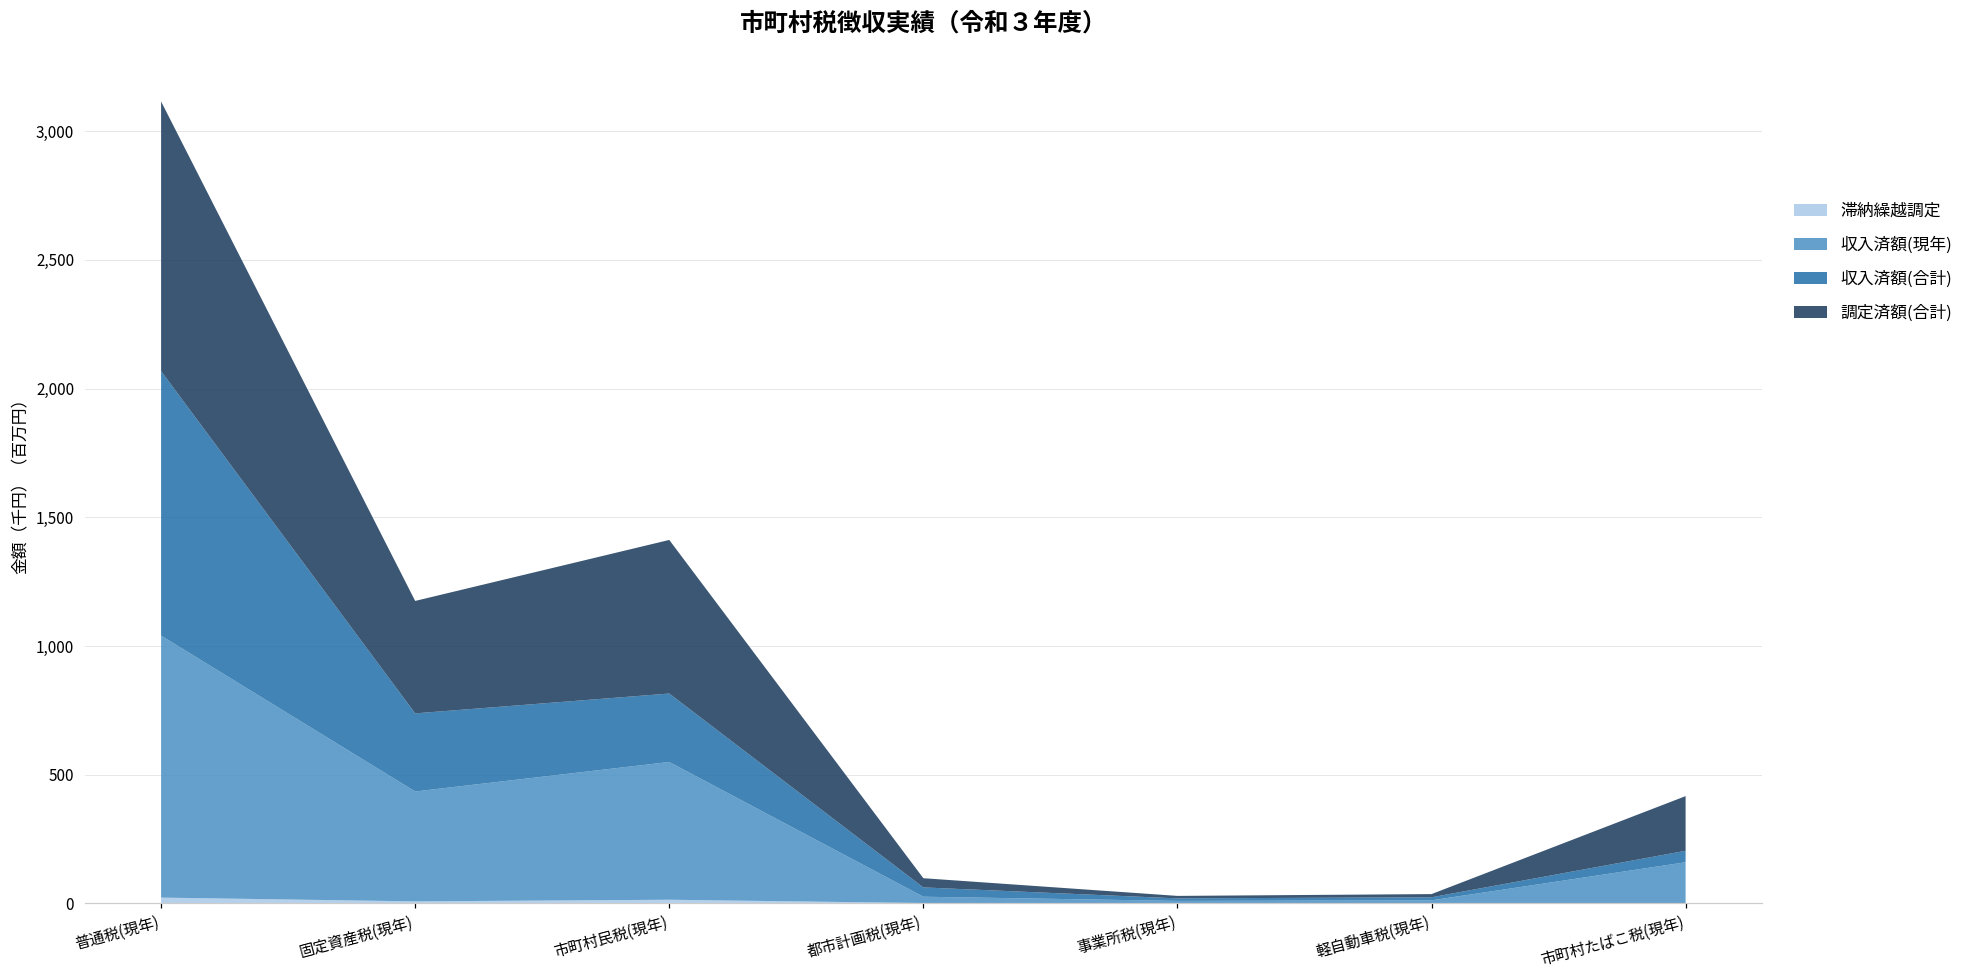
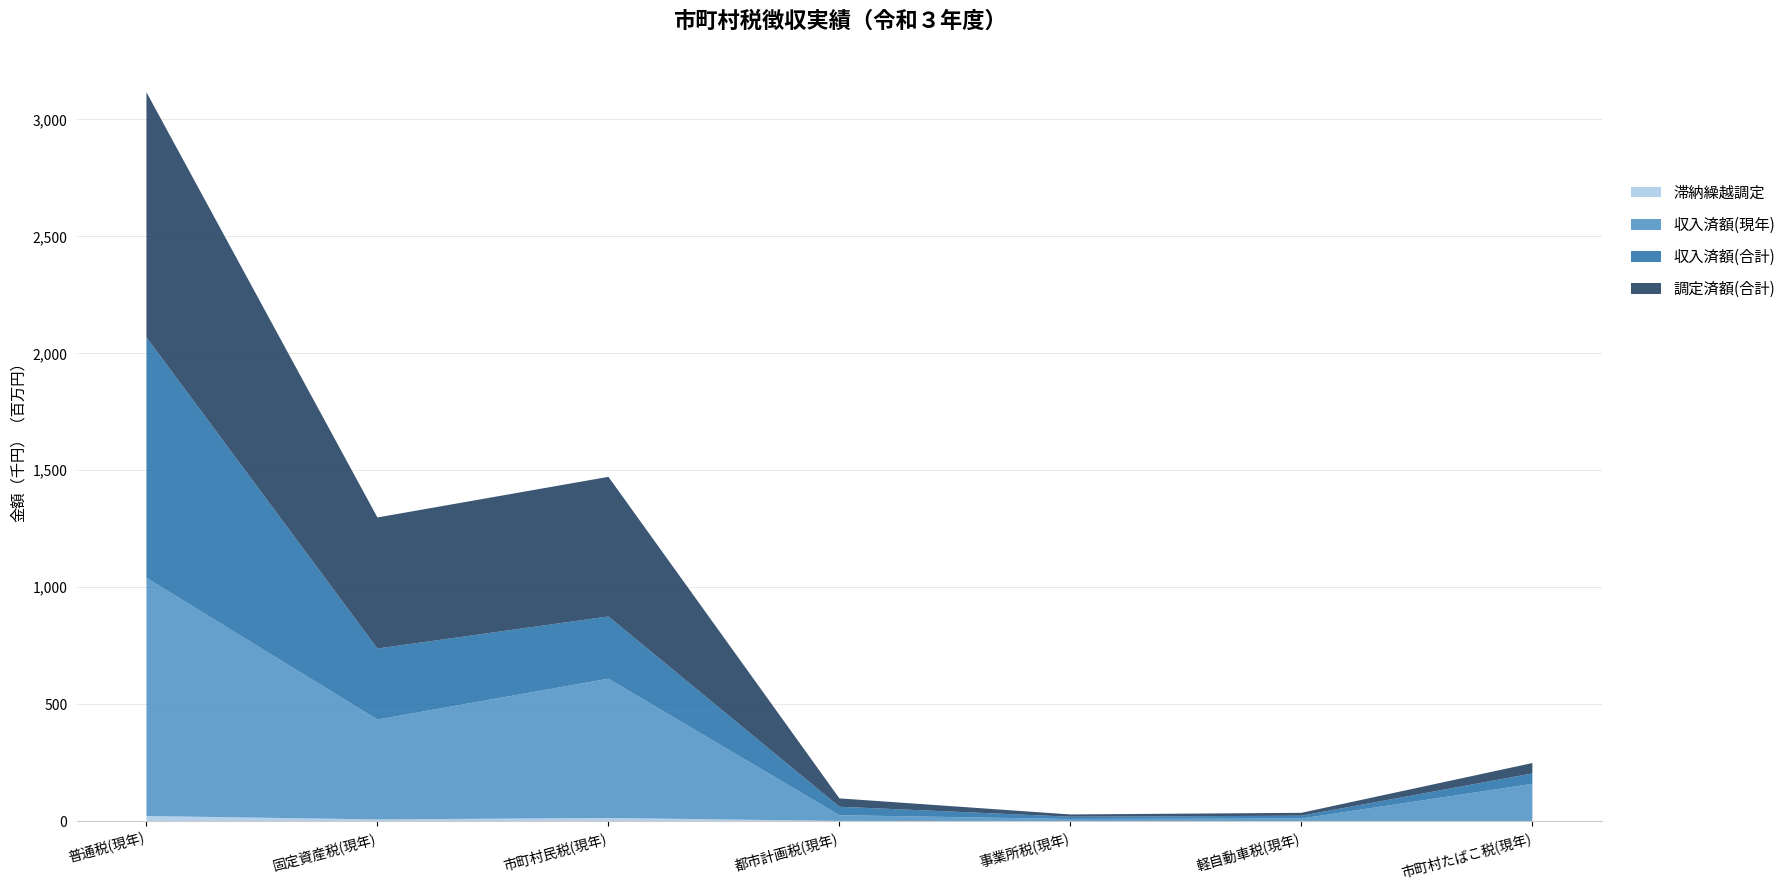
調定済額(合計), 固定資産税(現年): 440 -> 560
収入済額(現年), 市町村民税(現年): 540 -> 600
調定済額(合計), 市町村たばこ税(現年): 210 -> 40
